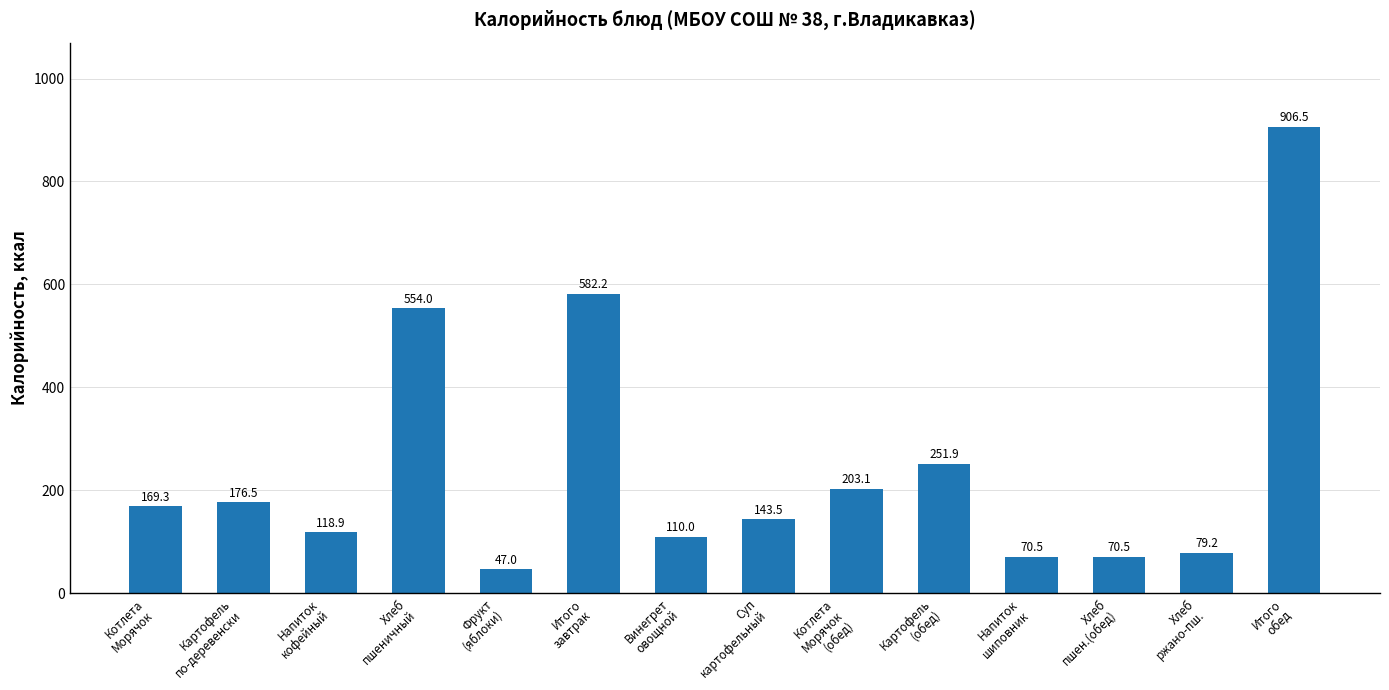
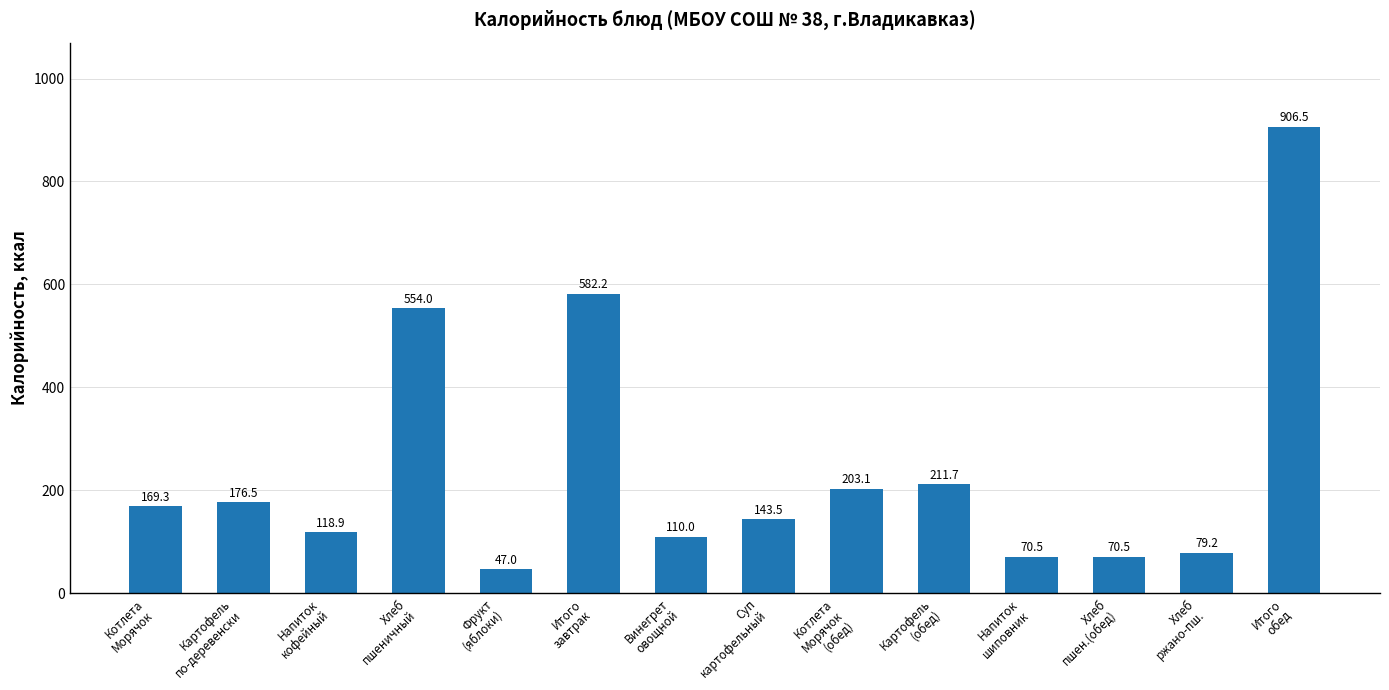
Картофель (обед): 251.9 -> 211.7
